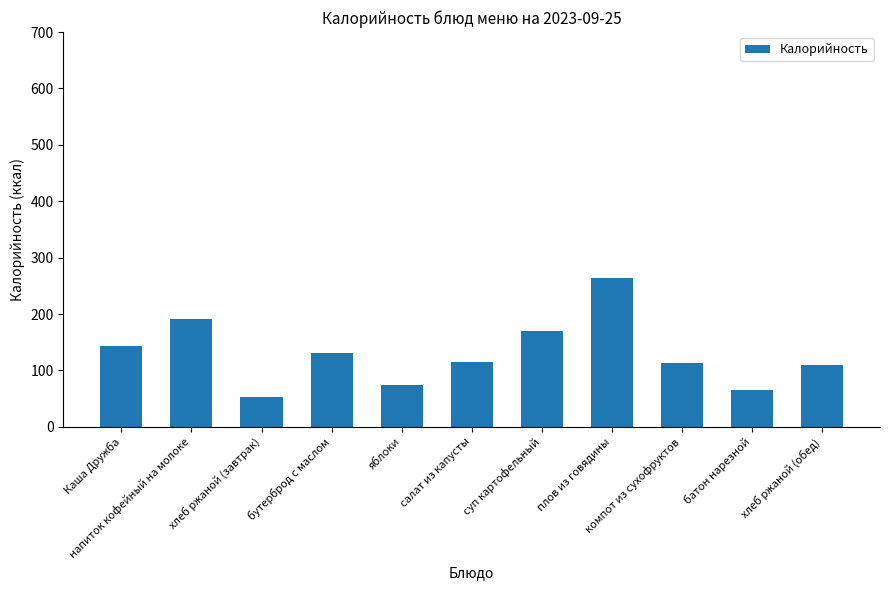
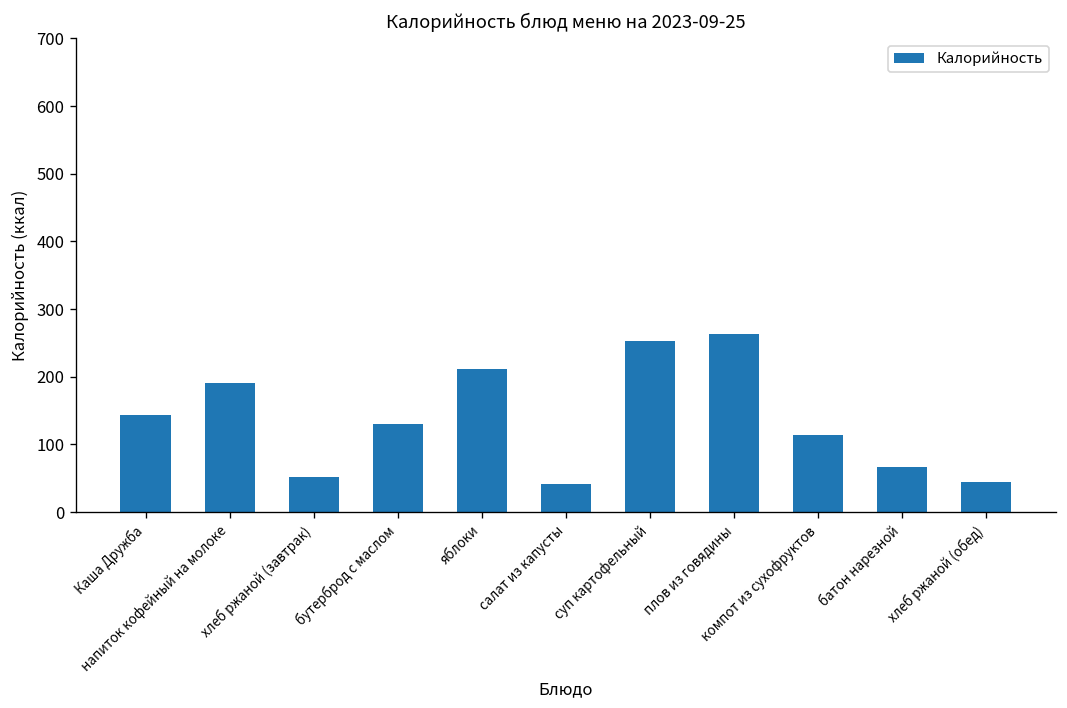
яблоки: 80 -> 210
салат из капусты: 120 -> 40
суп картофельный: 170 -> 250
хлеб ржаной (обед): 110 -> 40
